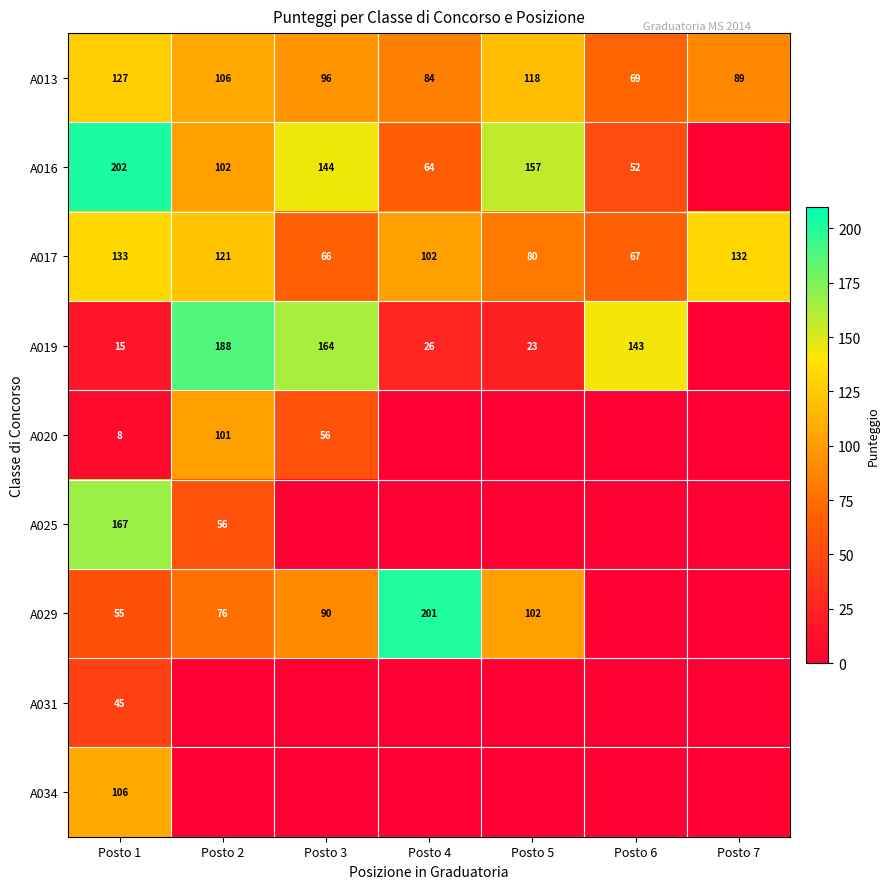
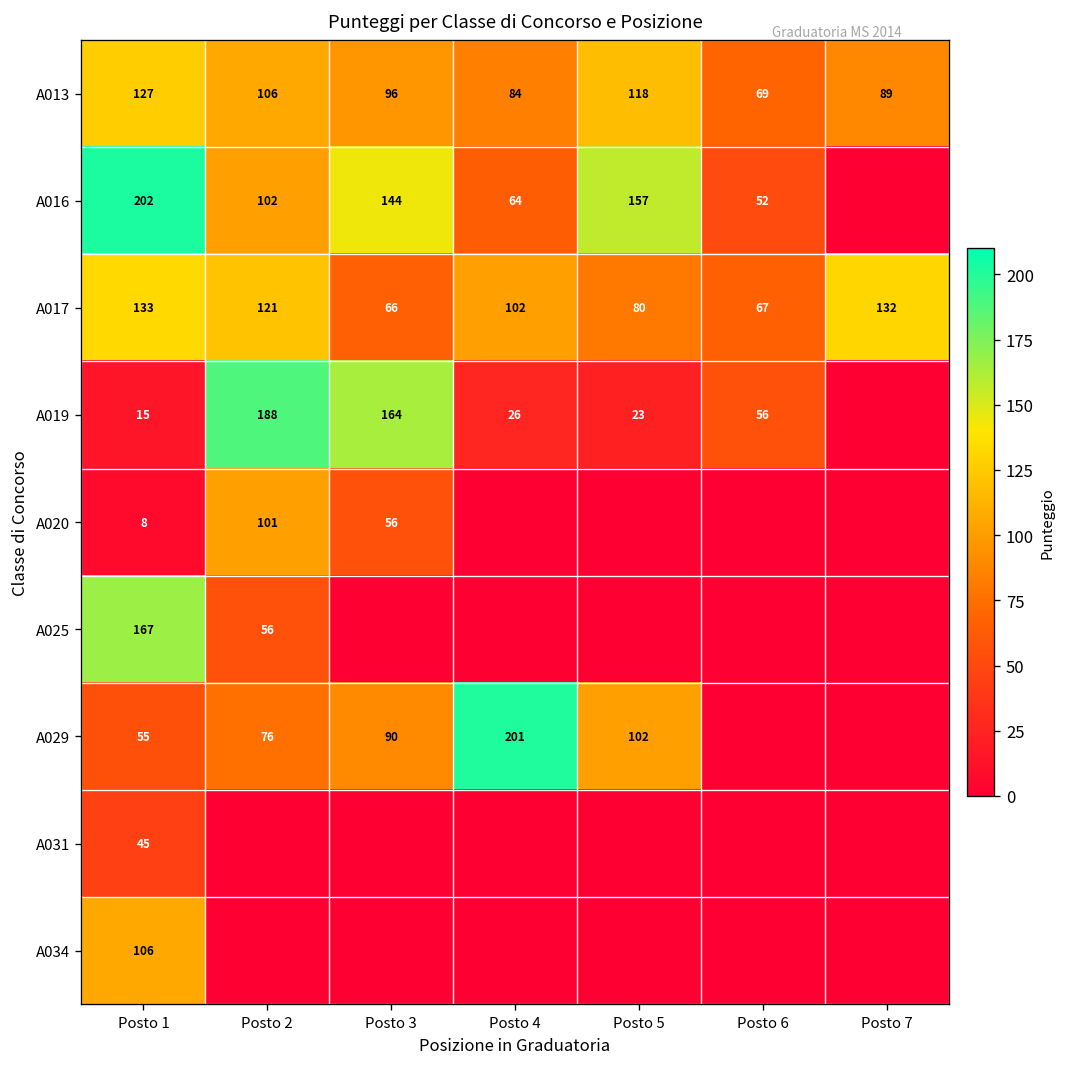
A019, Posto 6: 143 -> 56
